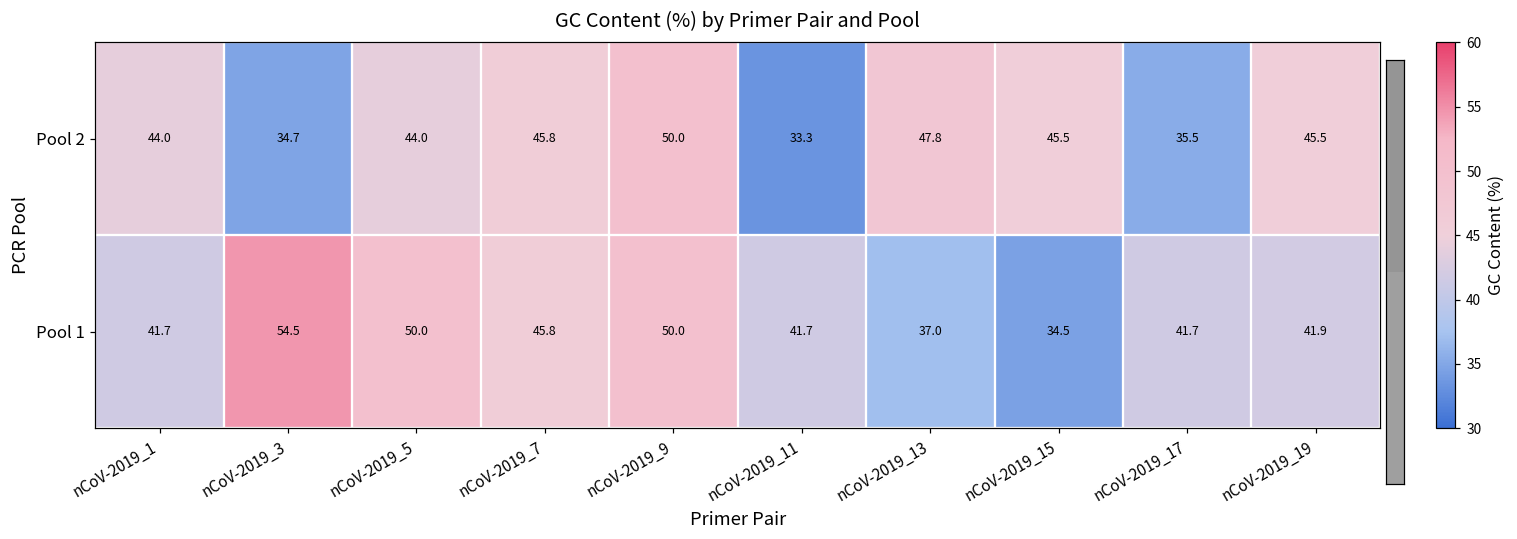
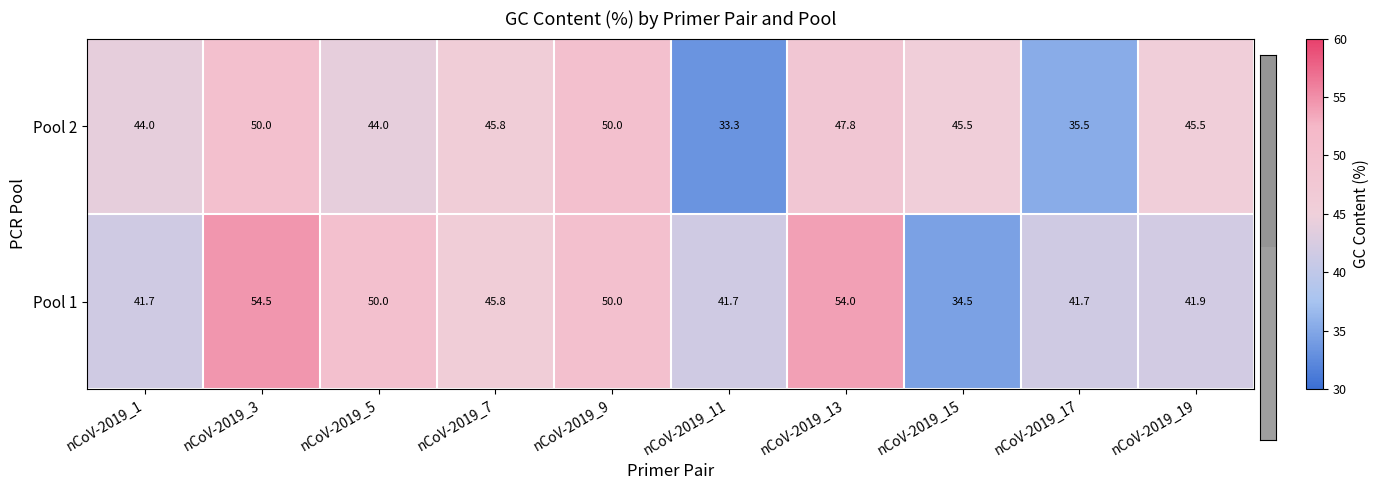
GC Content (%) by Primer Pair and Pool, Pool 2, nCoV-2019_3: 34.7 -> 50.0
GC Content (%) by Primer Pair and Pool, Pool 1, nCoV-2019_13: 37.0 -> 54.0
